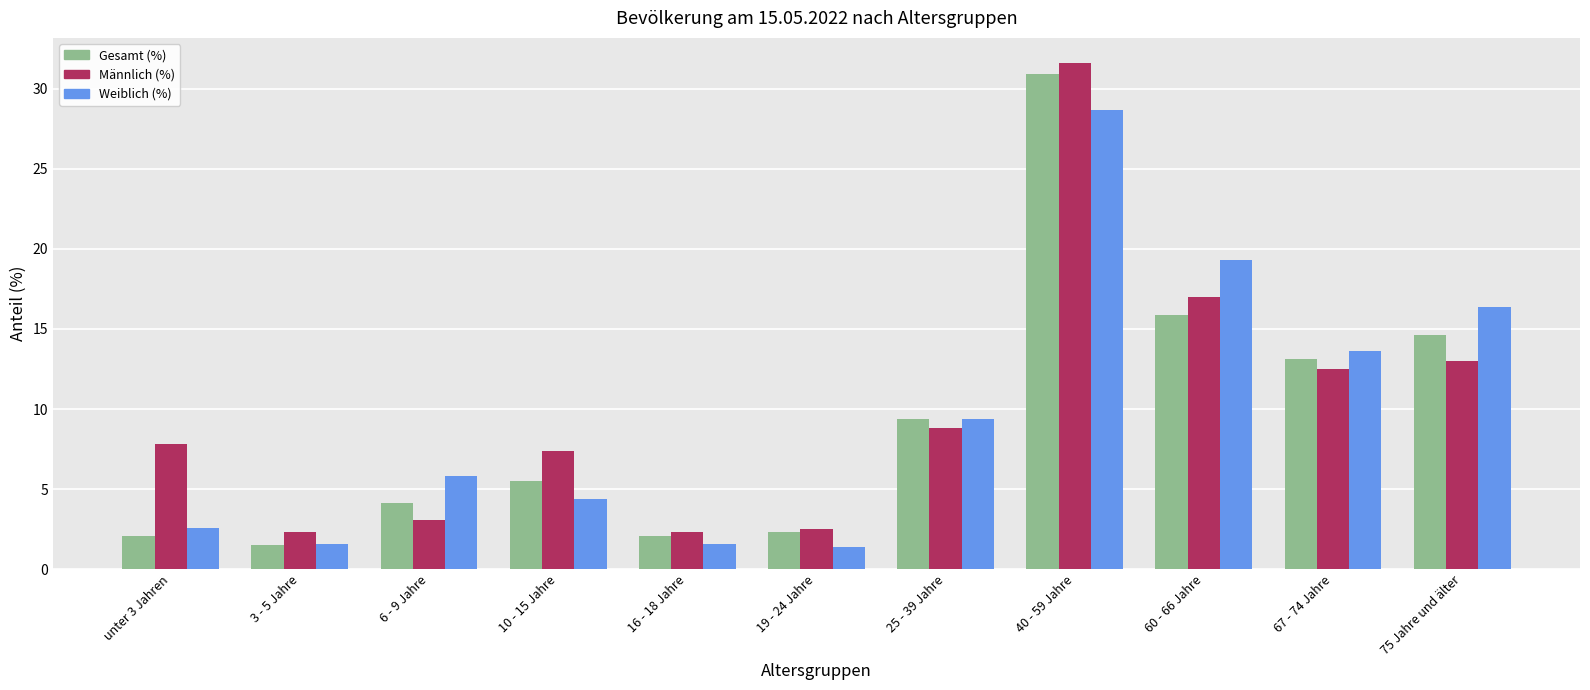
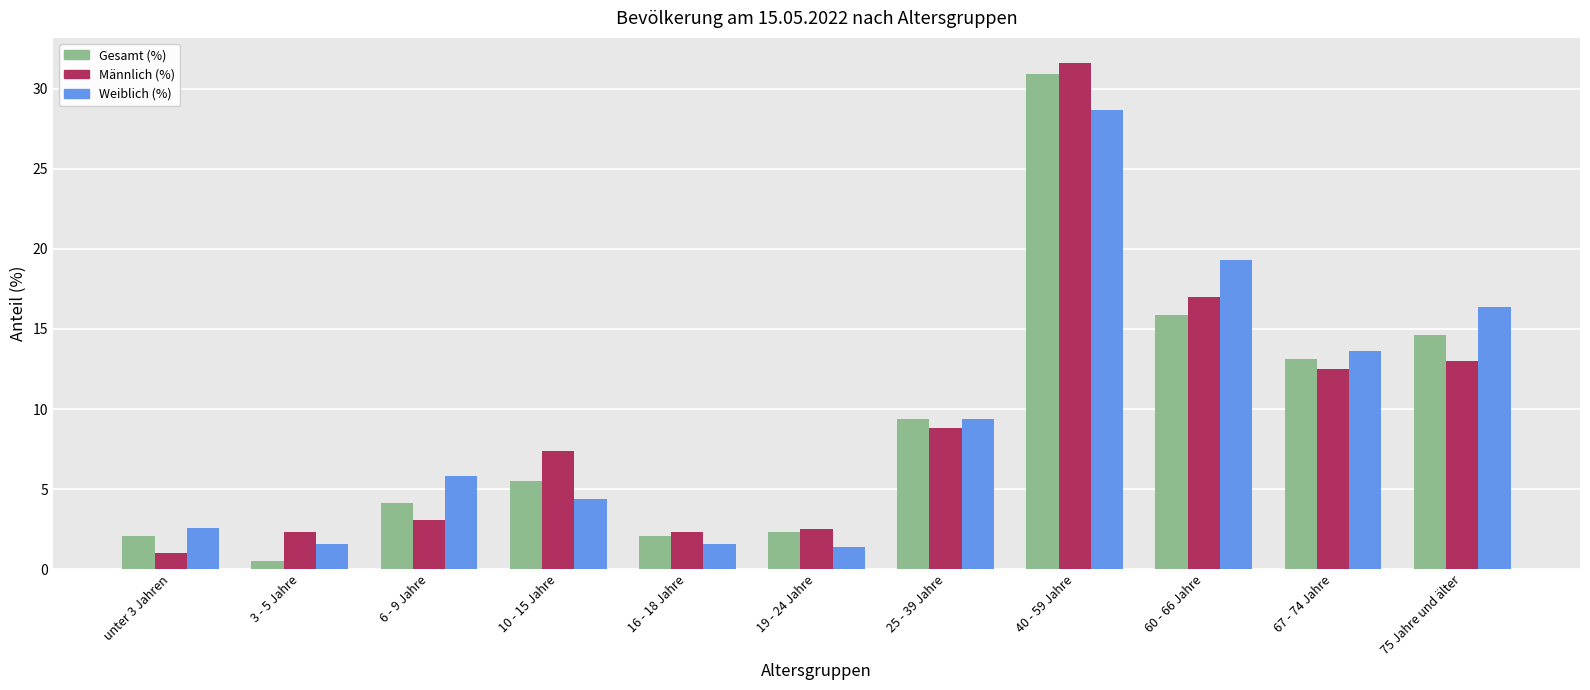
Männlich (%), unter 3 Jahren: 7.8 -> 1.0
Gesamt (%), 3 - 5 Jahre: 1.5 -> 0.5
